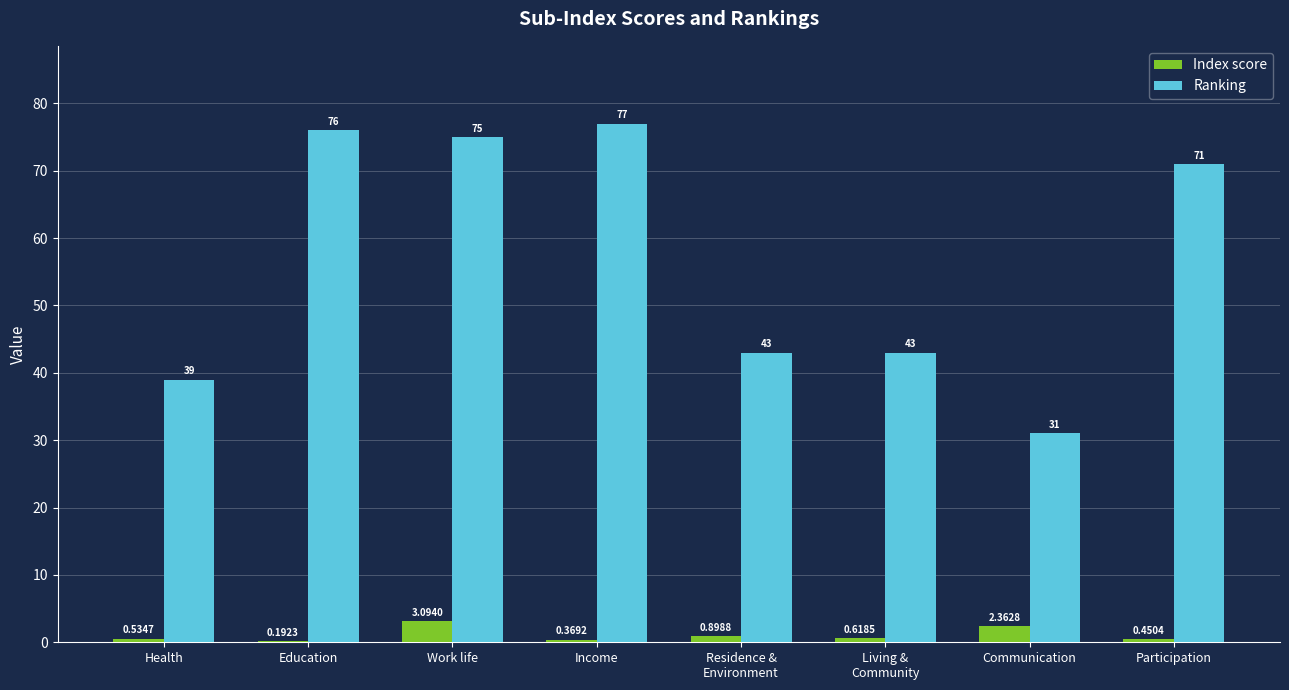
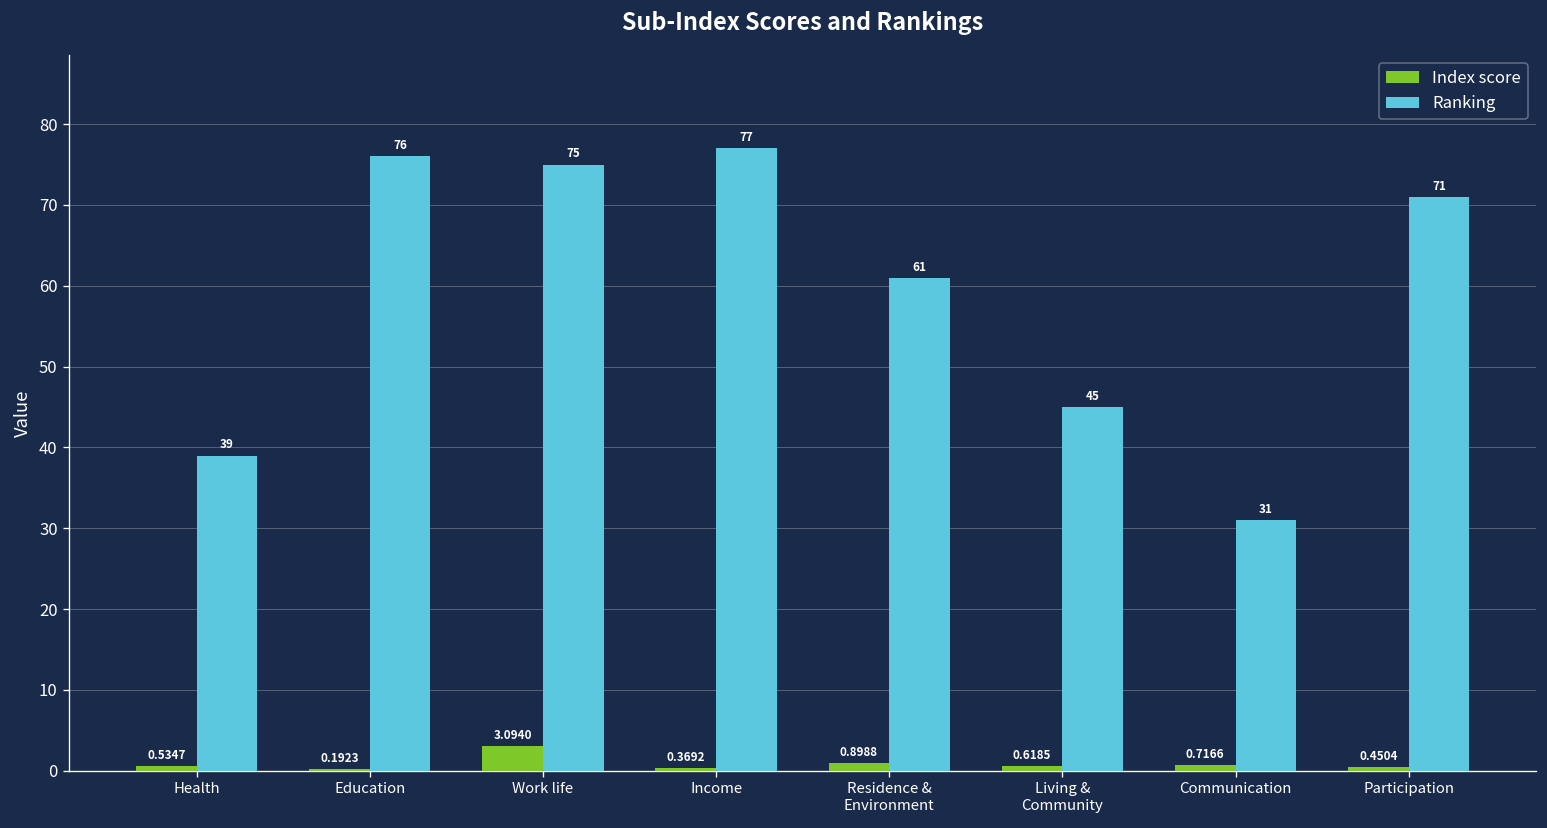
Ranking, Residence & Environment: 43 -> 61
Ranking, Living & Community: 43 -> 45
Index score, Communication: 2.3628 -> 0.7166
